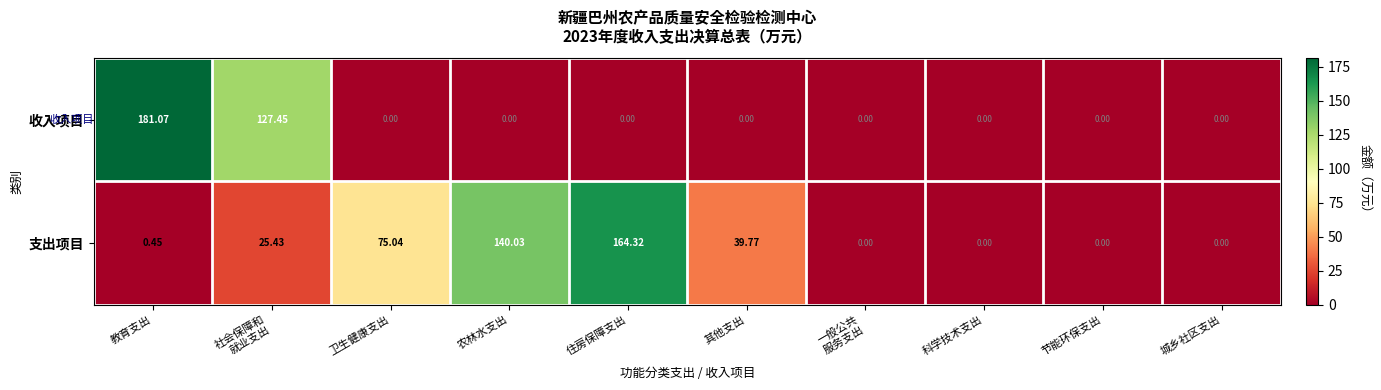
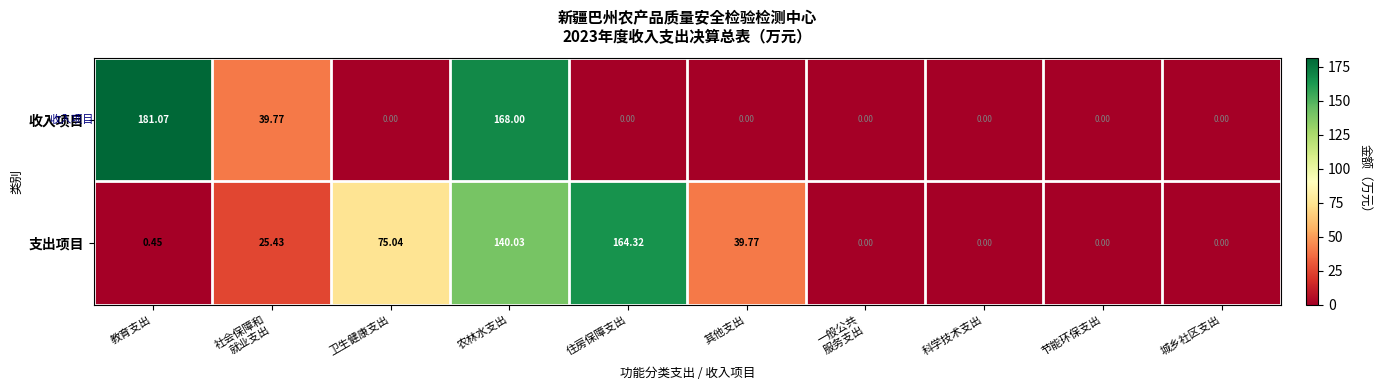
收入项目, 社会保障和 就业支出: 127.45 -> 39.77
收入项目, 农林水支出: 0.00 -> 168.00
